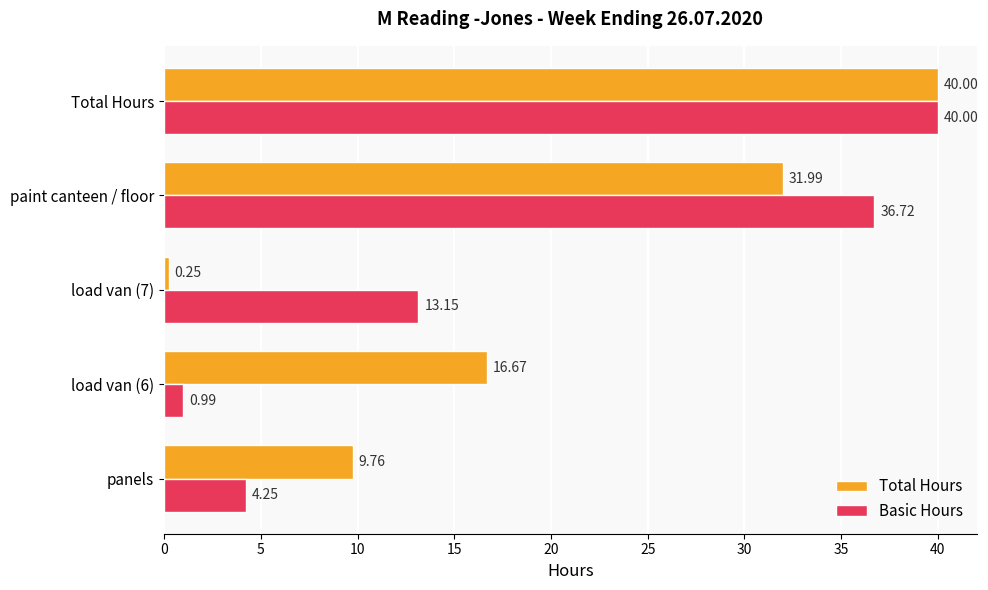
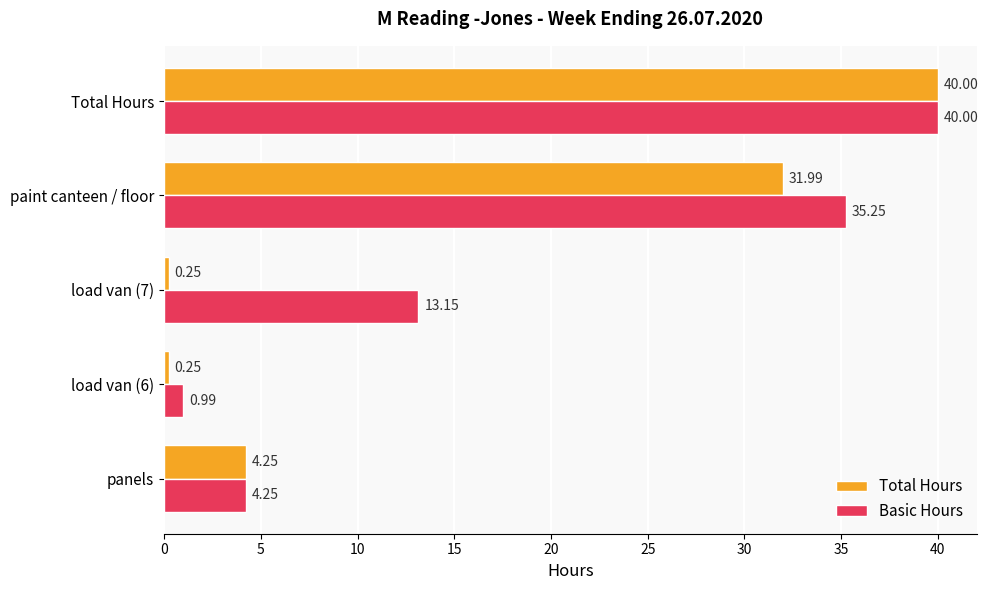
Basic Hours, paint canteen / floor: 36.72 -> 35.25
Total Hours, load van (6): 16.67 -> 0.25
Total Hours, panels: 9.76 -> 4.25
